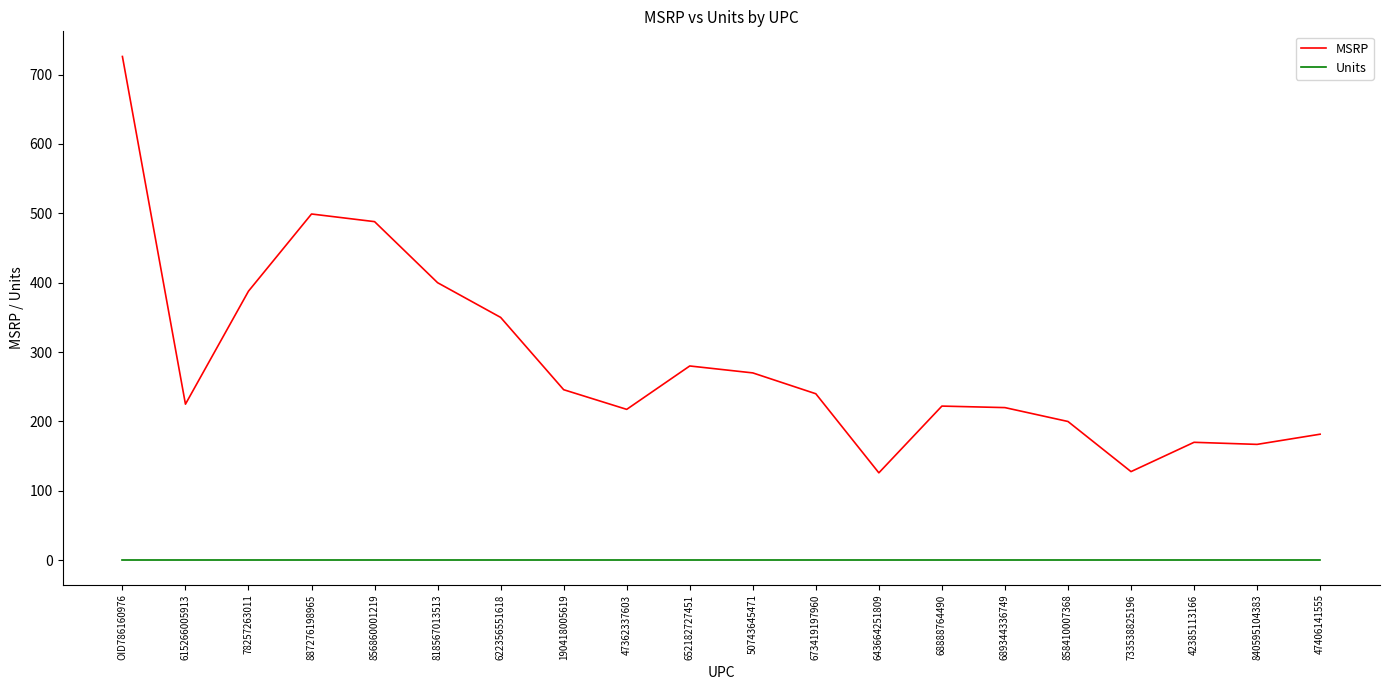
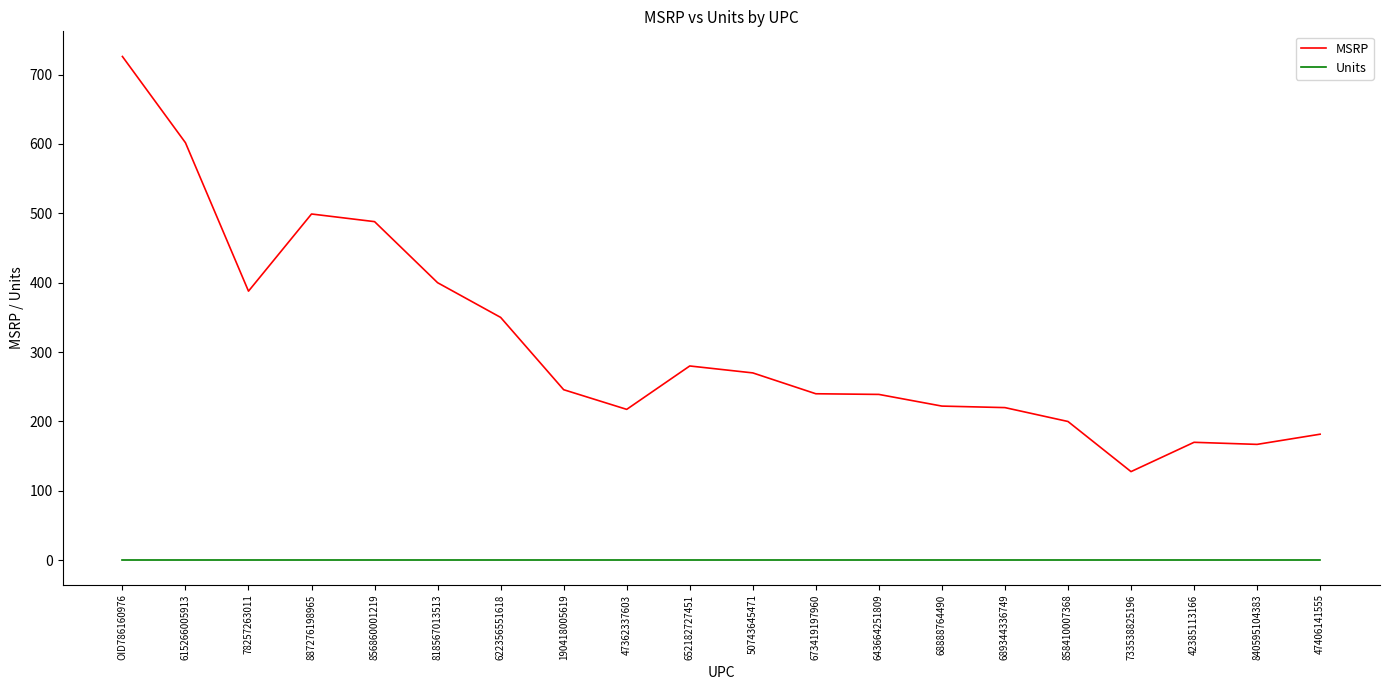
MSRP, 615266005913: 220 -> 600
MSRP, 643664251809: 130 -> 240
